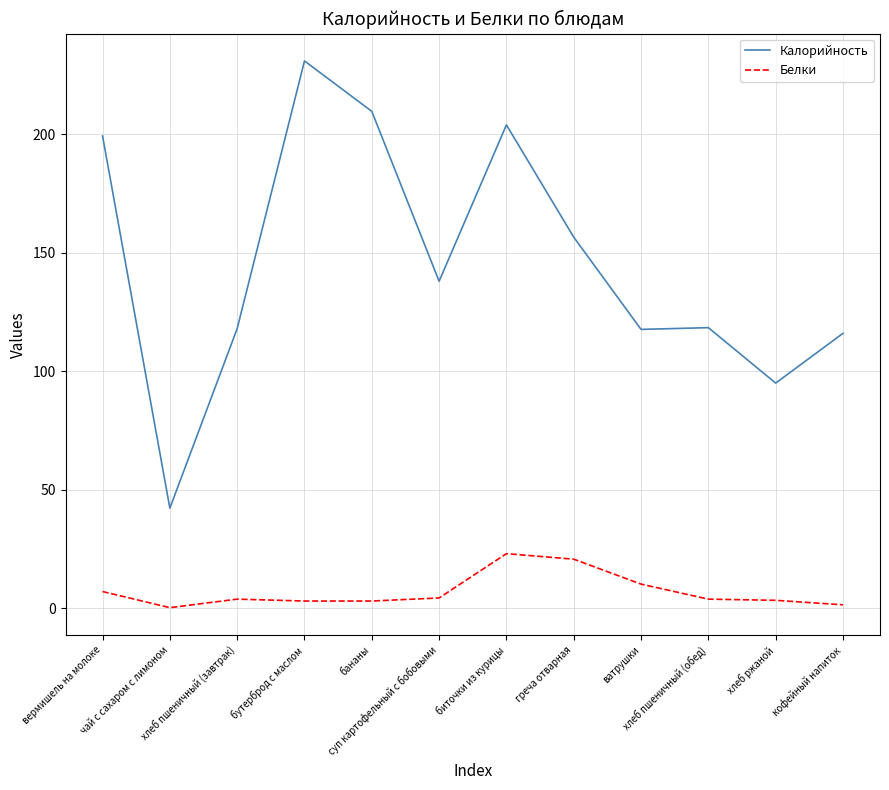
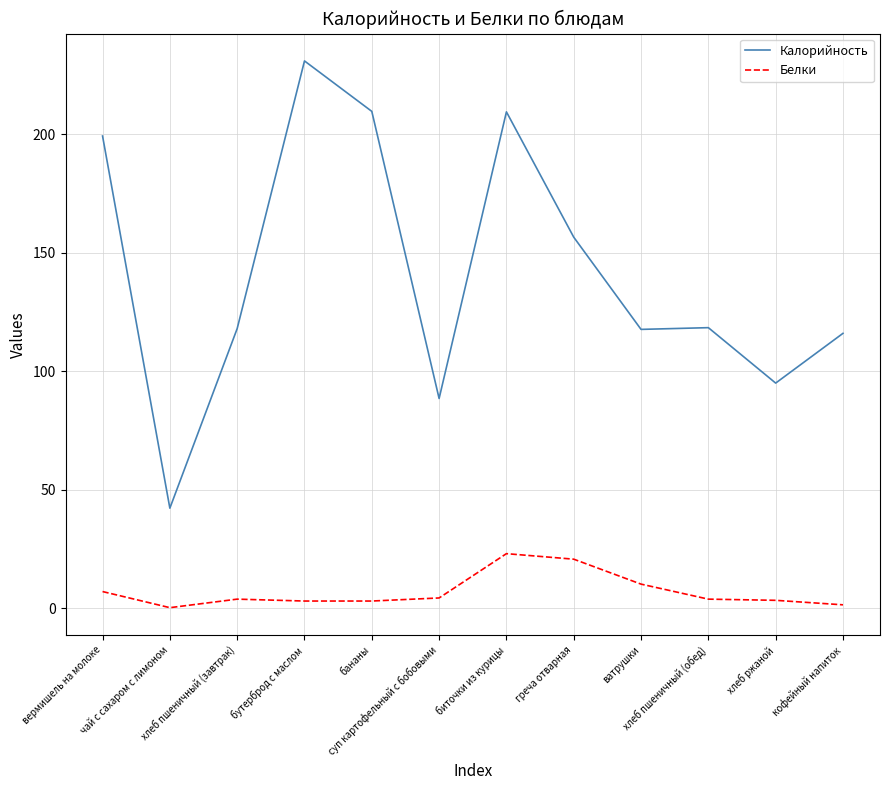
Калорийность, суп картофельный с бобовыми: 138 -> 89
Калорийность, биточки из курицы: 204 -> 210
